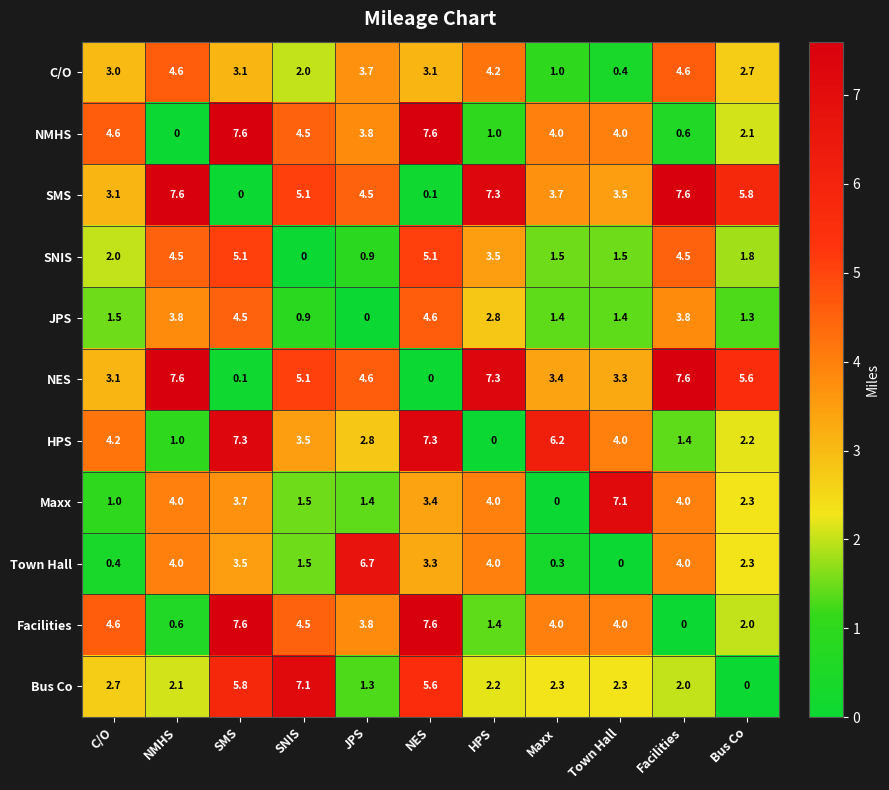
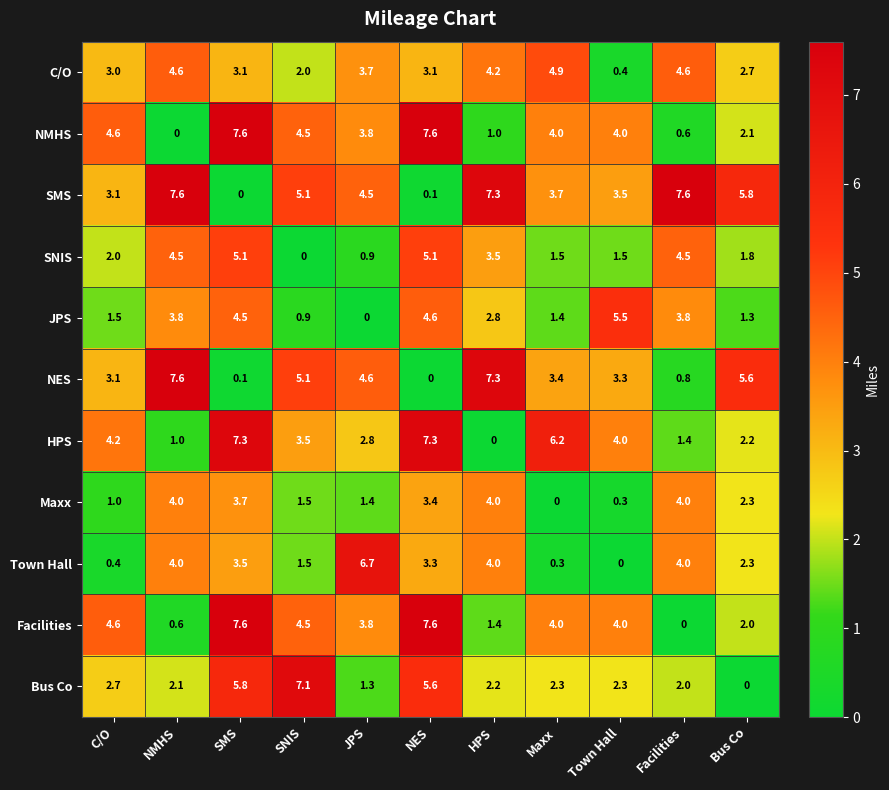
C/O, Maxx: 1.0 -> 4.9
JPS, Town Hall: 1.4 -> 5.5
NES, Facilities: 7.6 -> 0.8
Maxx, Town Hall: 7.1 -> 0.3
